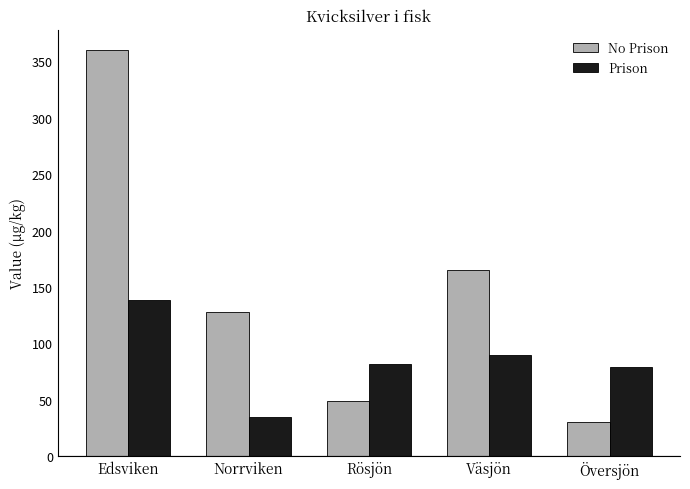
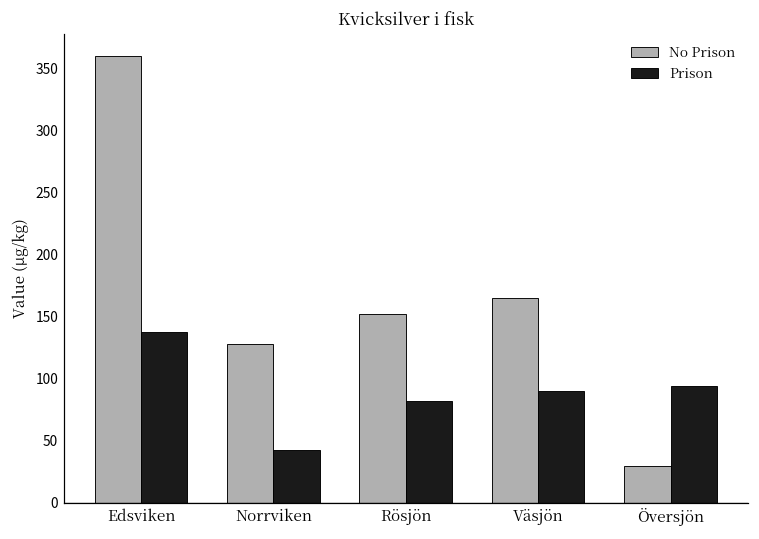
Prison, Norrviken: 35 -> 42
No Prison, Rösjön: 49 -> 152
Prison, Översjön: 79 -> 94
